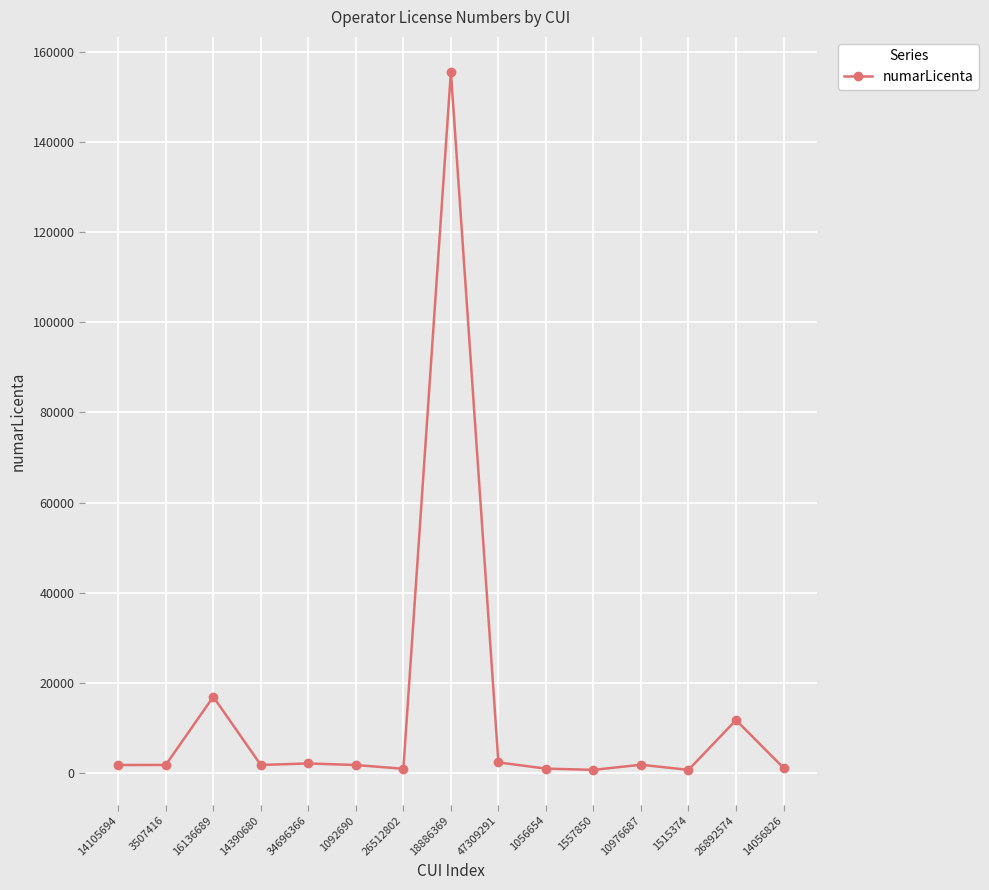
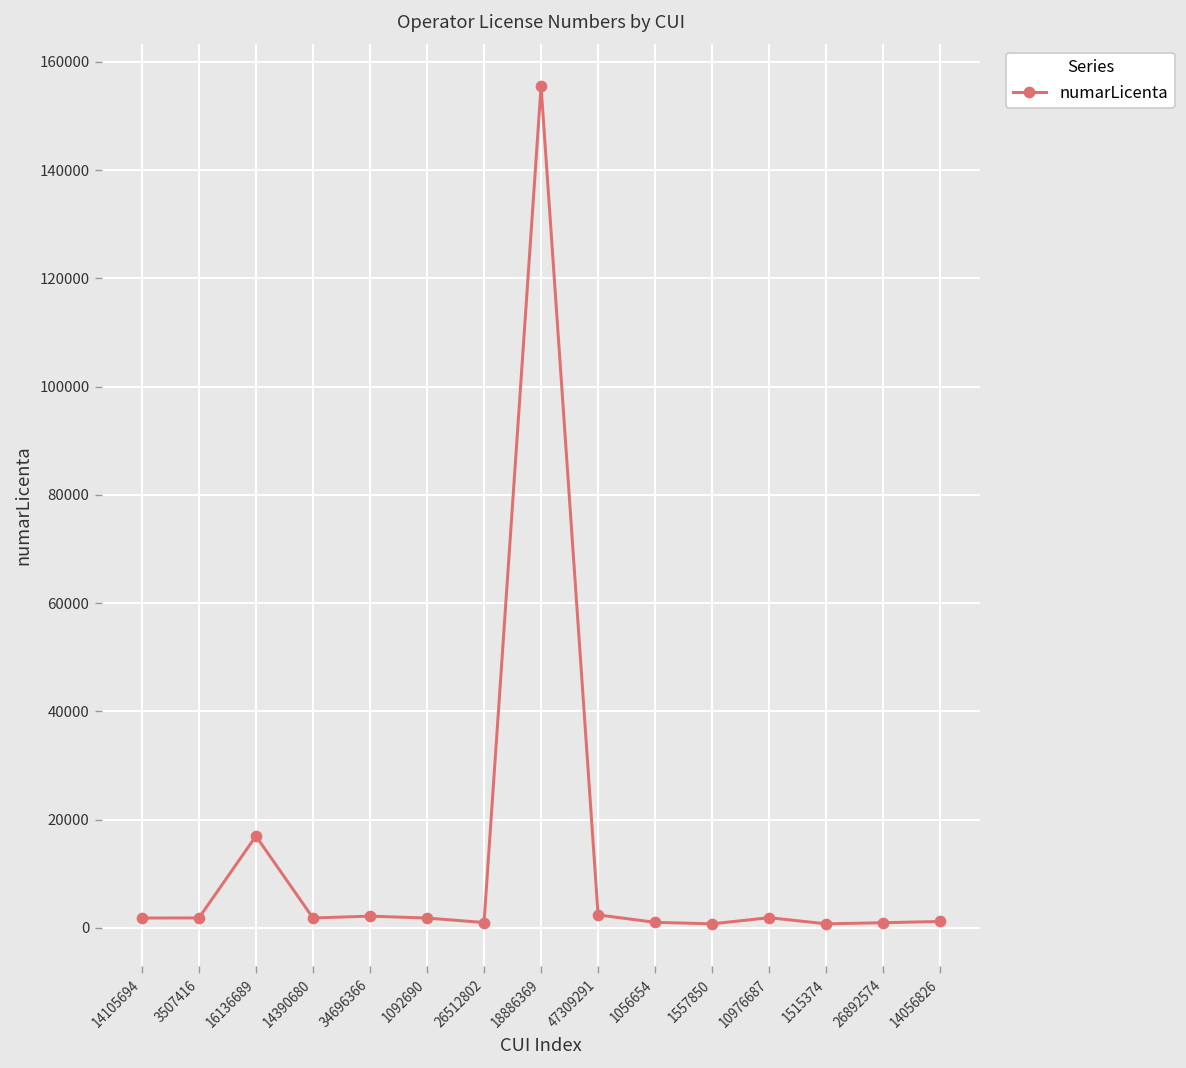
26892574: 12000 -> 1000
